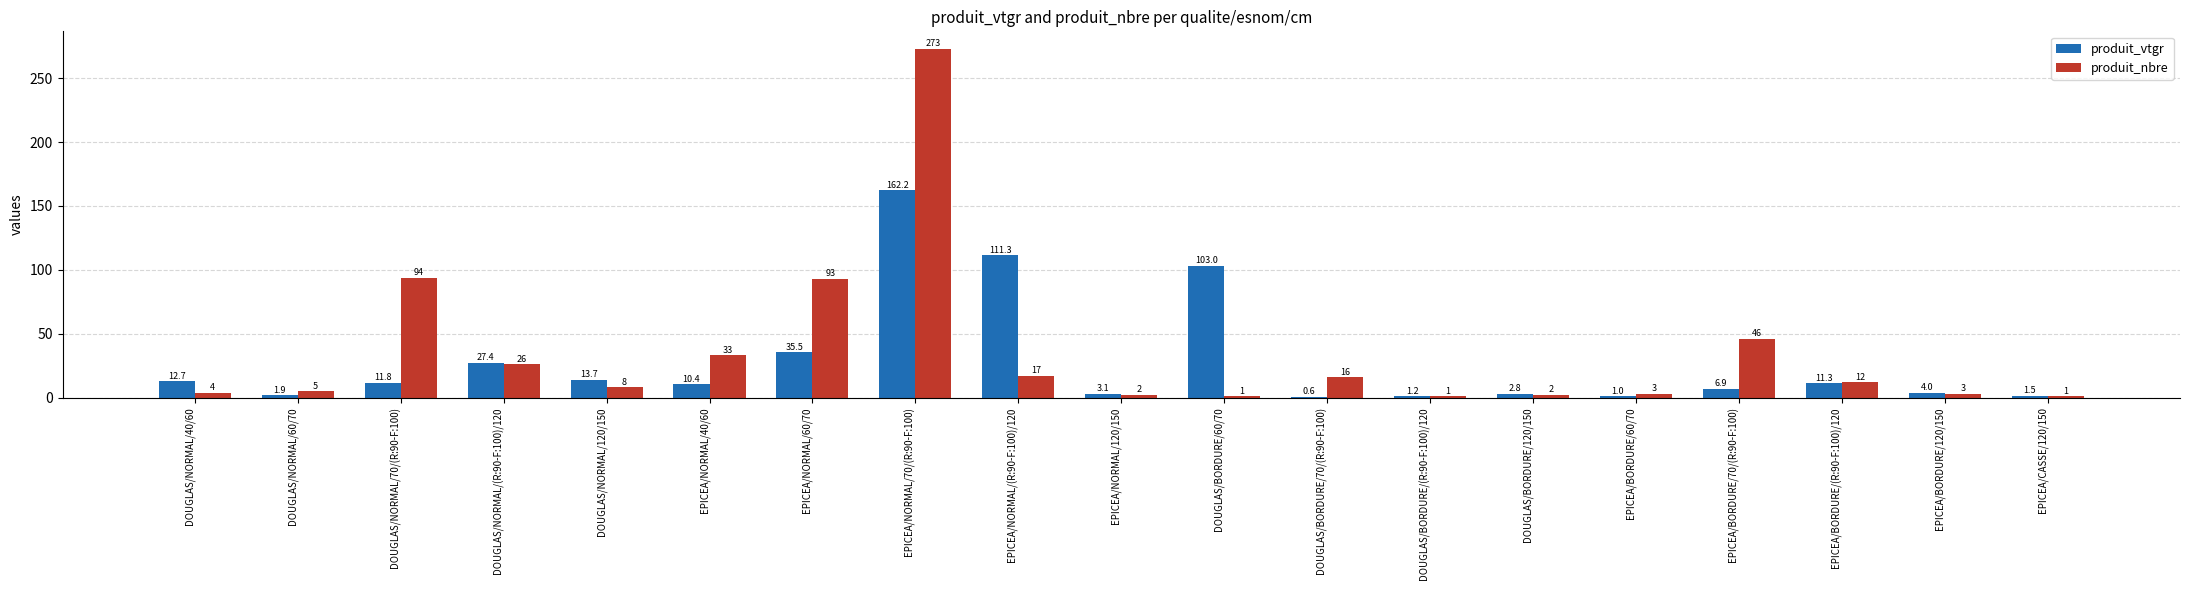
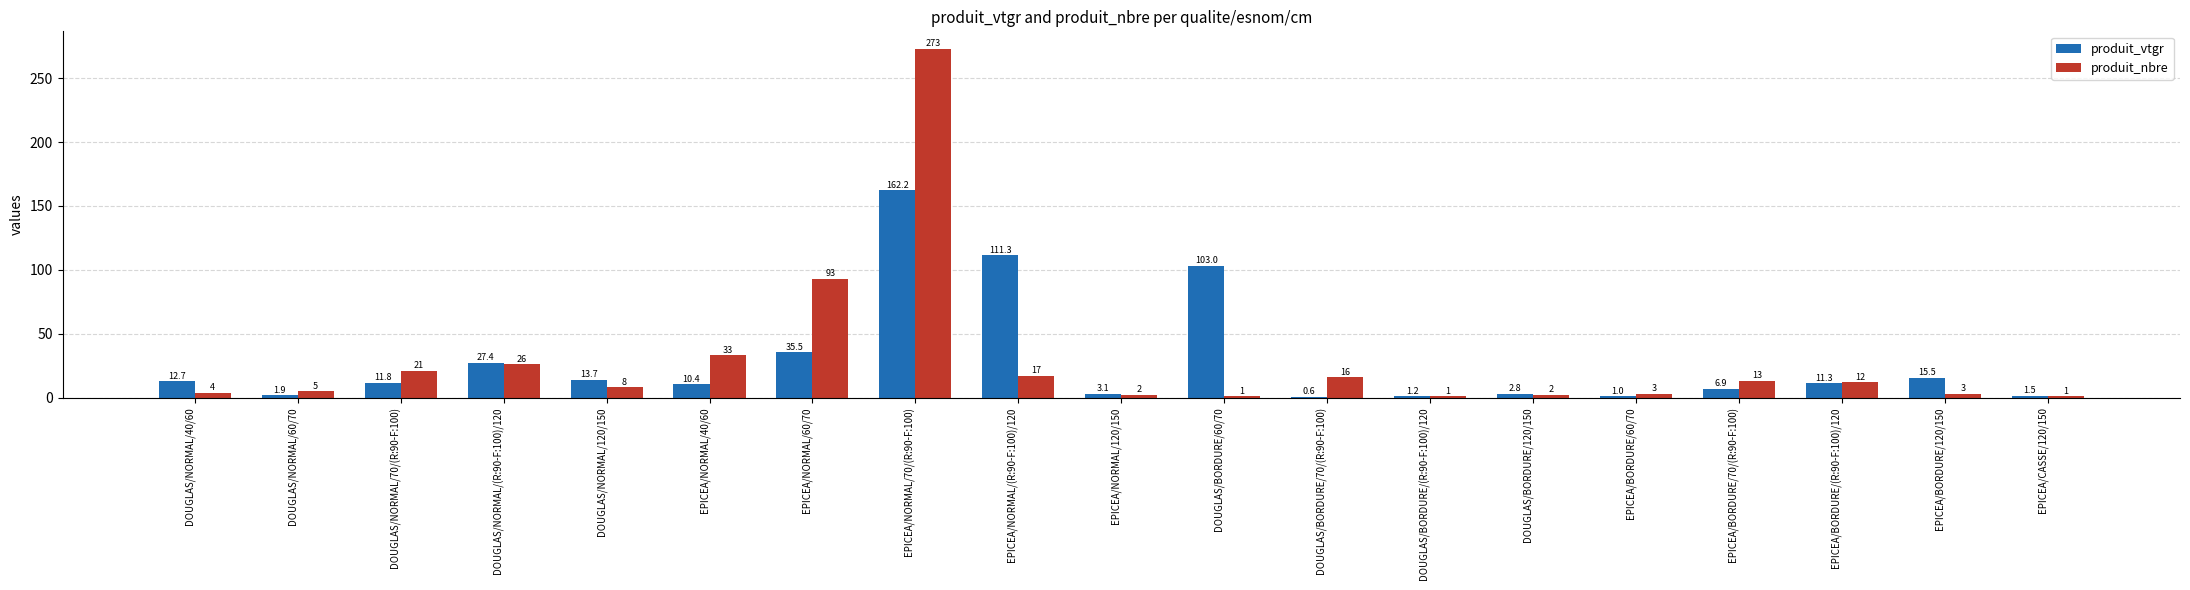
produit_nbre, DOUGLAS/NORMAL/70/(R:90-F:100): 94 -> 21
produit_nbre, EPICEA/BORDURE/70/(R:90-F:100): 46 -> 13
produit_vtgr, EPICEA/BORDURE/120/150: 4.0 -> 15.5
